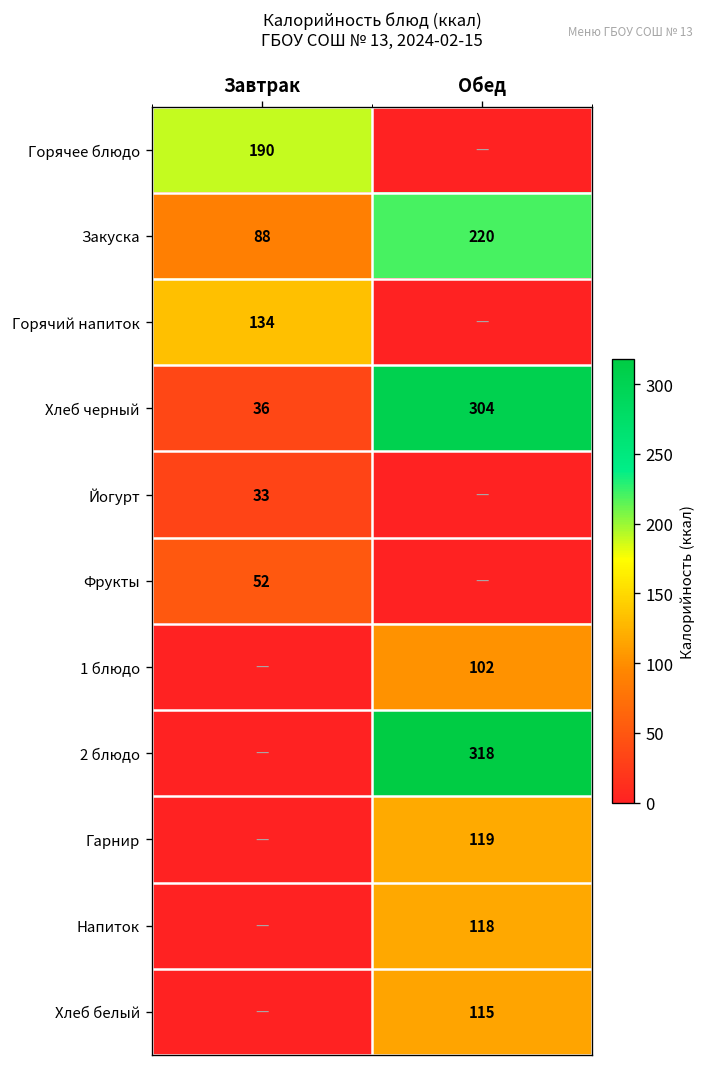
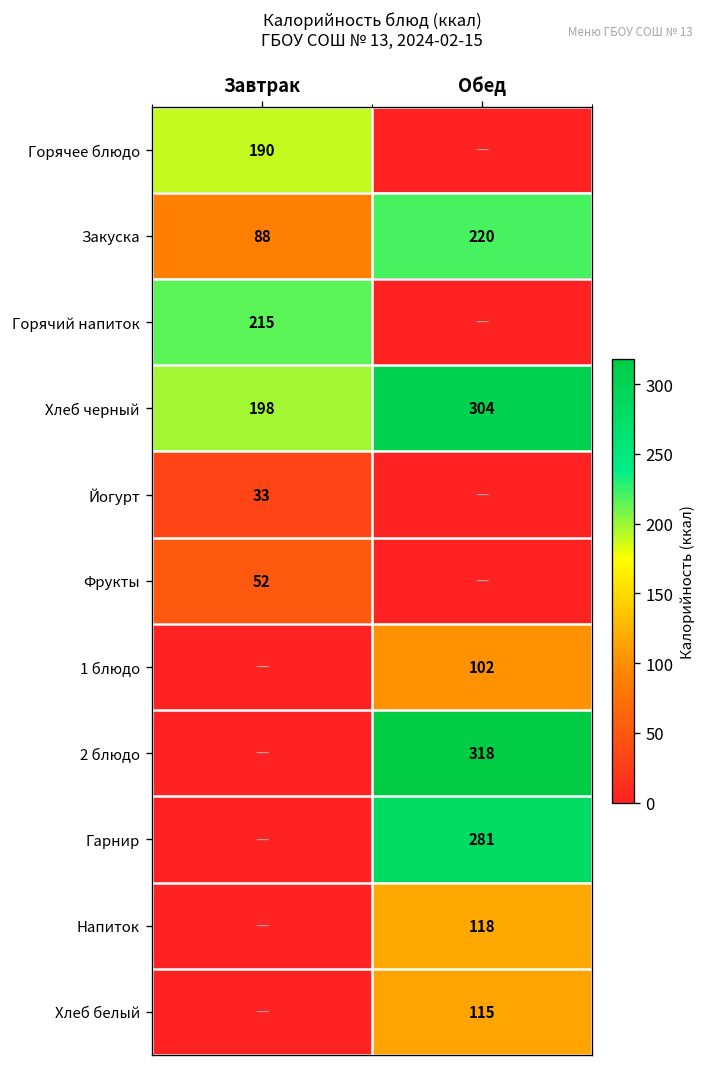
Горячий напиток, Завтрак: 134 -> 215
Хлеб черный, Завтрак: 36 -> 198
Гарнир, Обед: 119 -> 281
